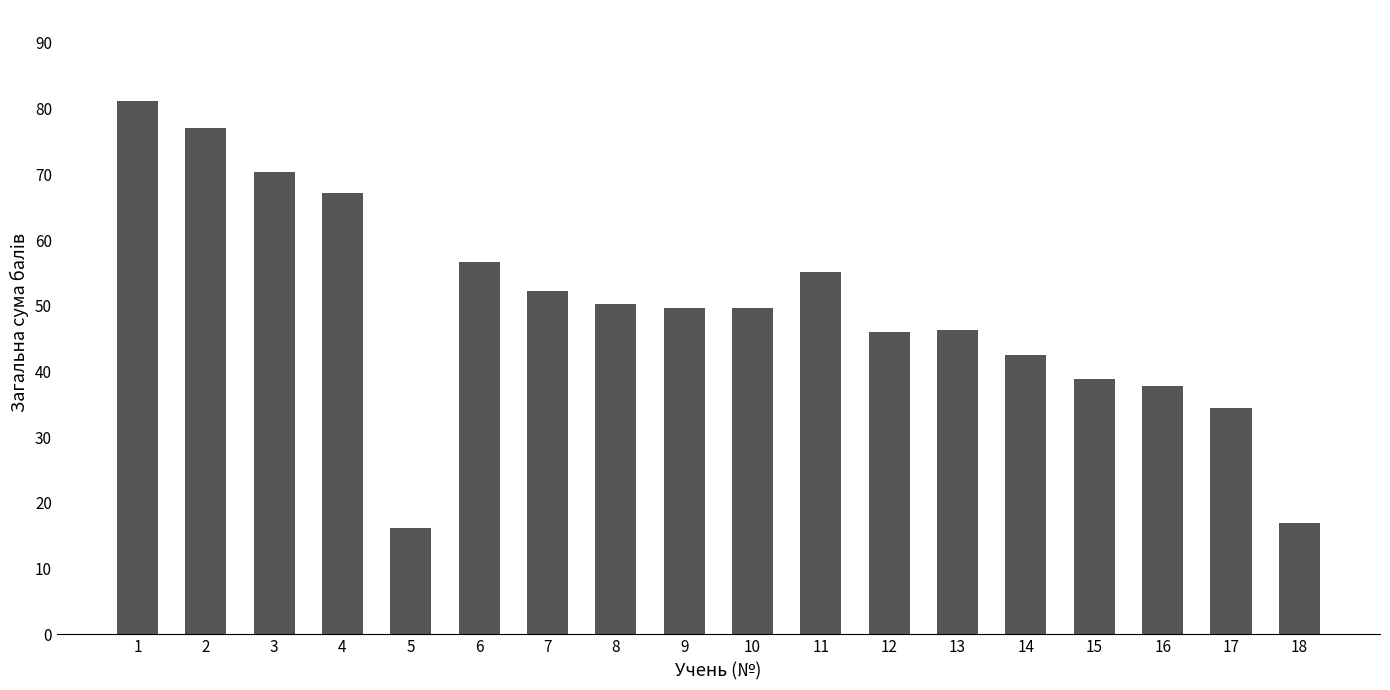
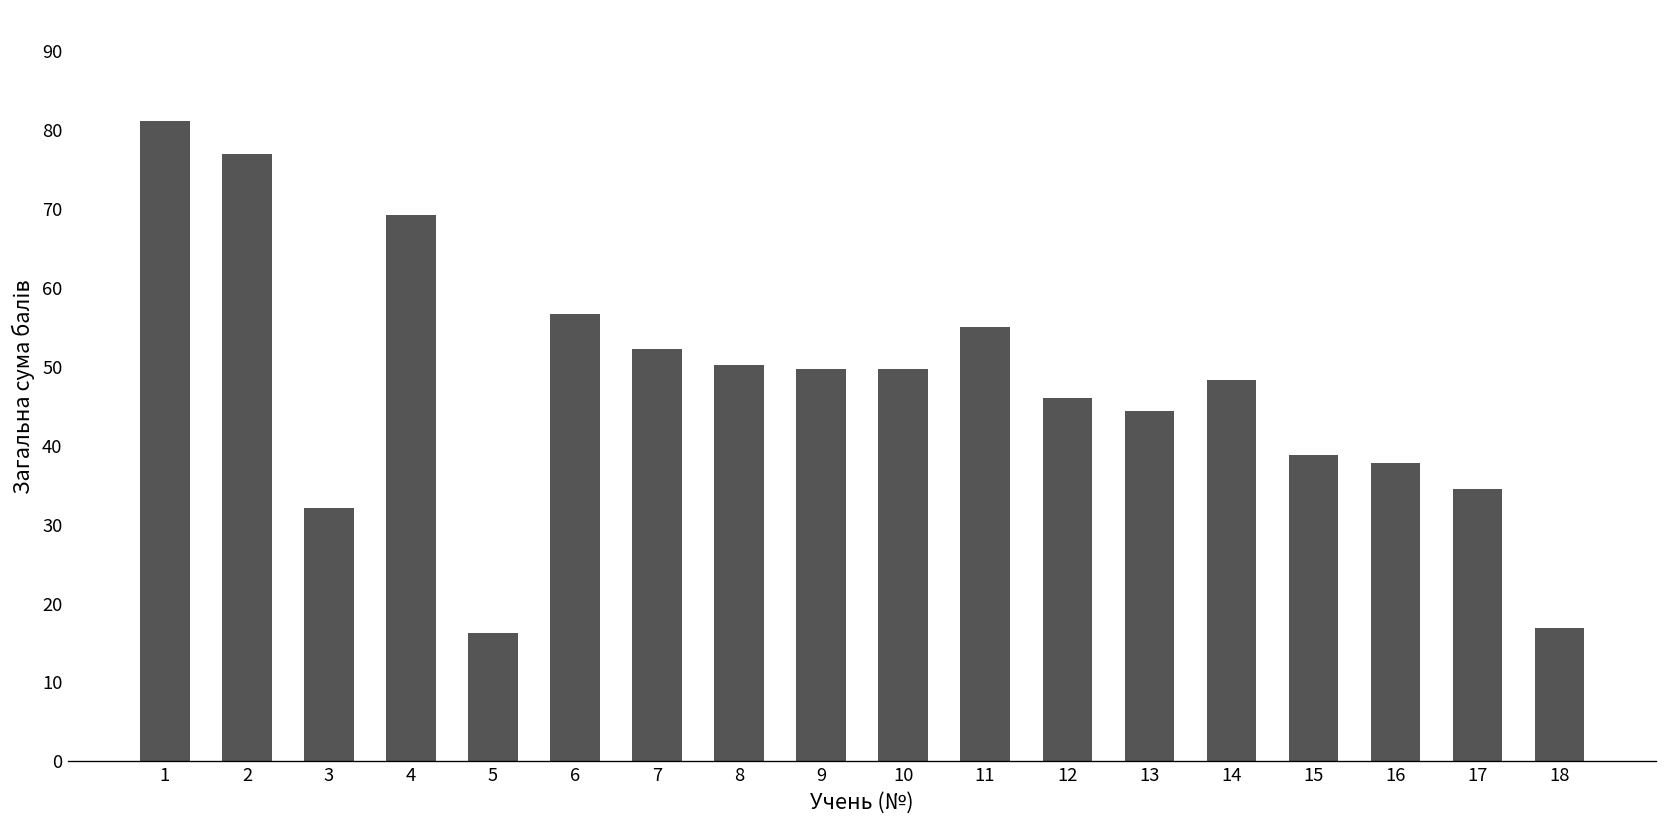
3: 70 -> 32
4: 67 -> 69
13: 46 -> 44
14: 43 -> 48
